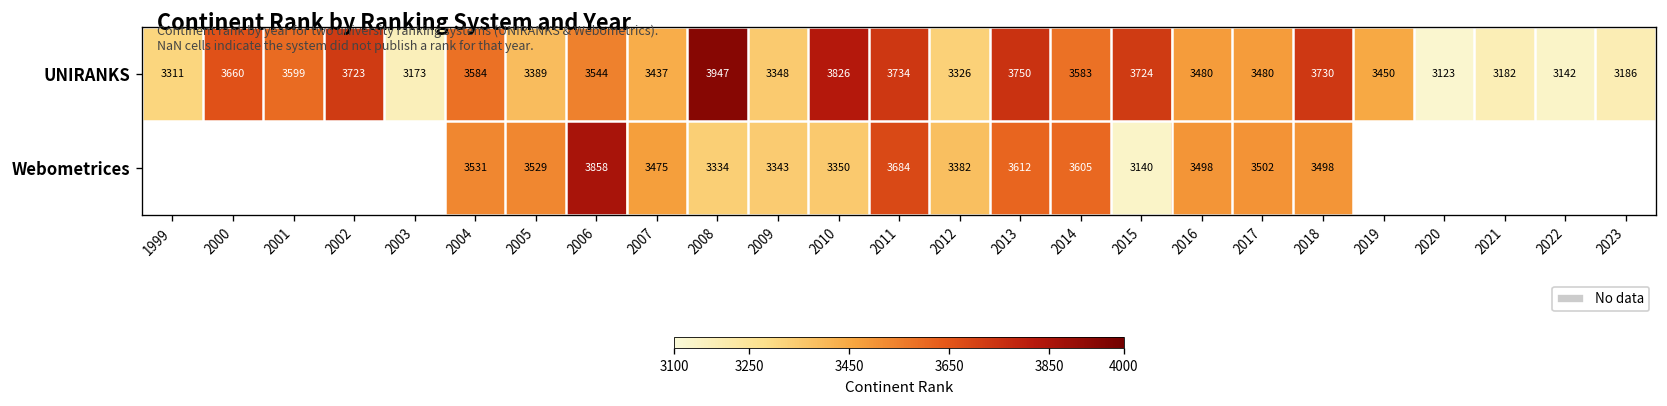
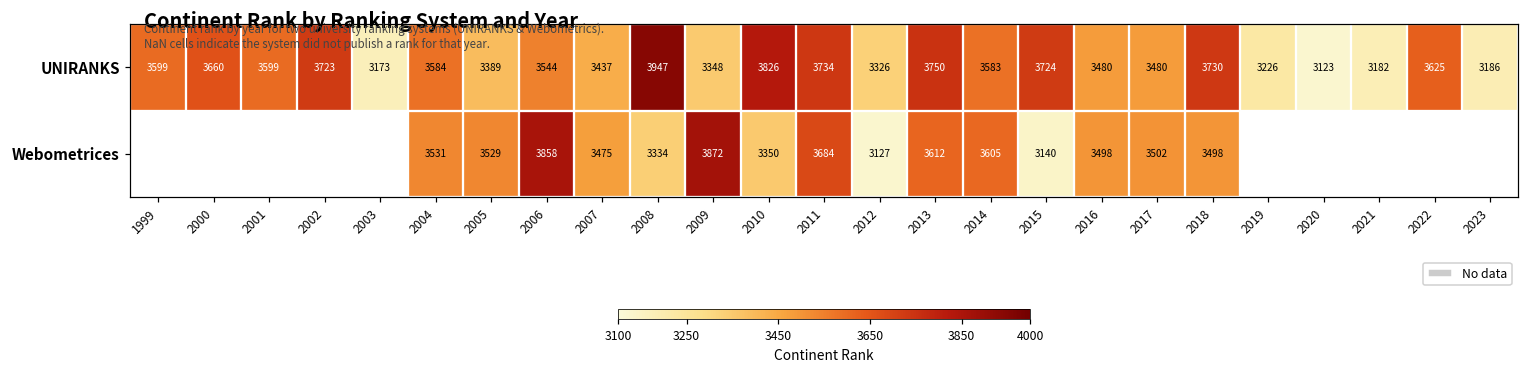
UNIRANKS, 1999: 3311 -> 3599
UNIRANKS, 2019: 3450 -> 3226
UNIRANKS, 2022: 3142 -> 3625
Webometrices, 2009: 3343 -> 3872
Webometrices, 2012: 3382 -> 3127
